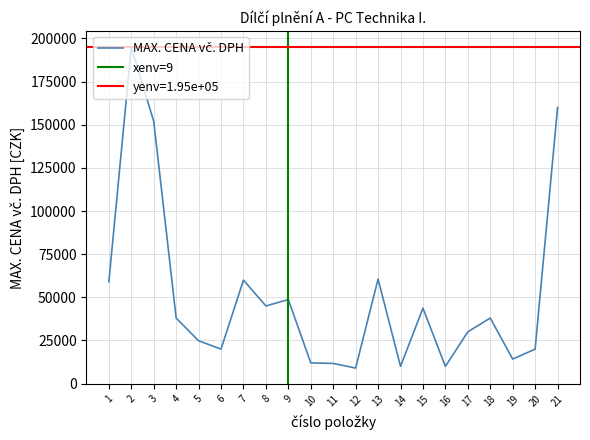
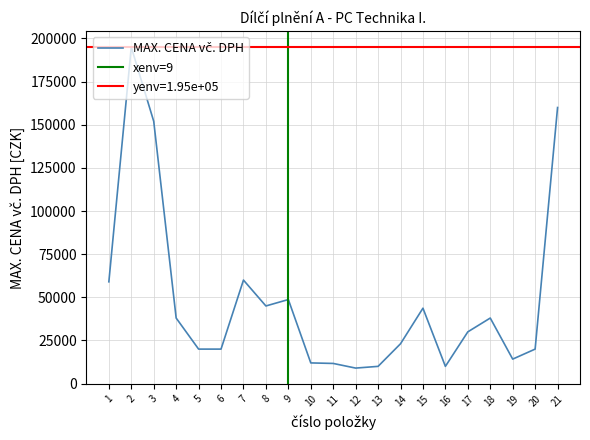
5: 25000 -> 20000
13: 61000 -> 10000
14: 10000 -> 23000
